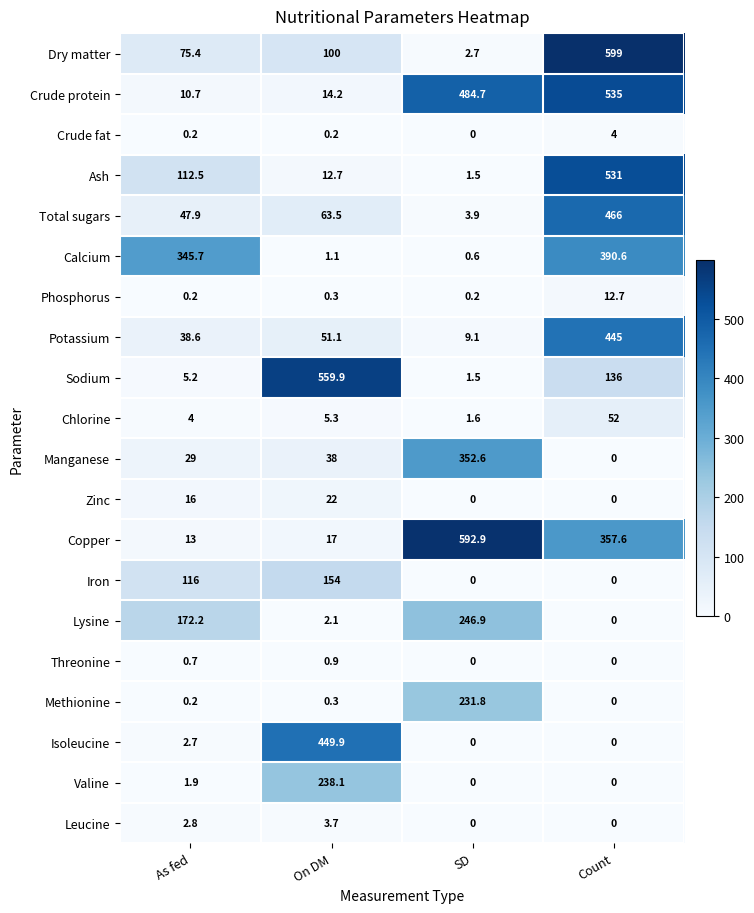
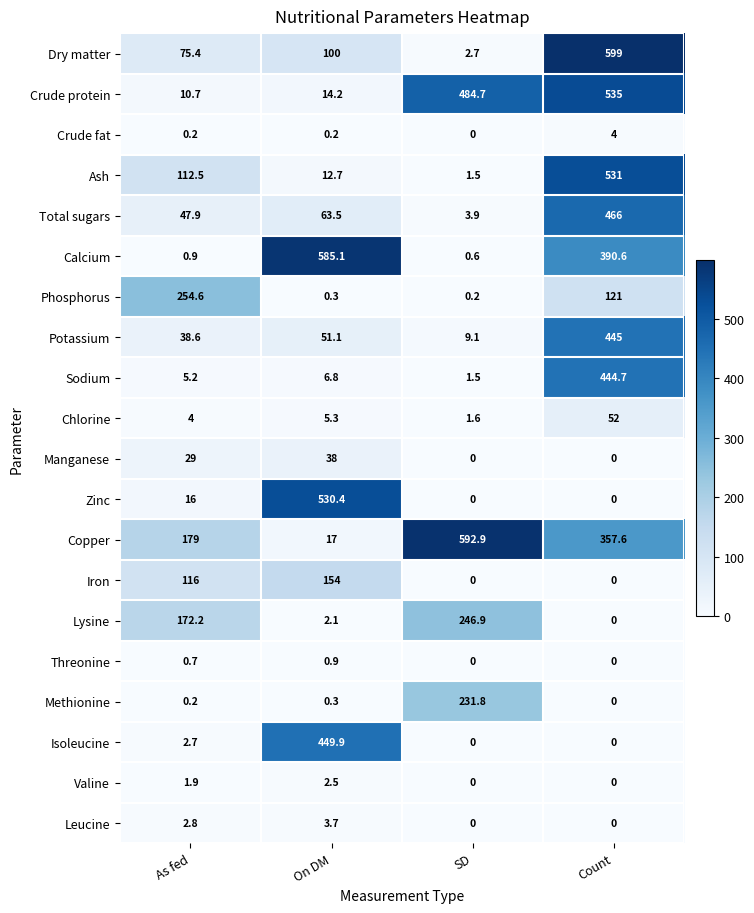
Calcium, As fed: 345.7 -> 0.9
Calcium, On DM: 1.1 -> 585.1
Phosphorus, As fed: 0.2 -> 254.6
Phosphorus, Count: 12.7 -> 121
Sodium, On DM: 559.9 -> 6.8
Sodium, Count: 136 -> 444.7
Manganese, SD: 352.6 -> 0
Zinc, On DM: 22 -> 530.4
Copper, As fed: 13 -> 179
Valine, On DM: 238.1 -> 2.5
